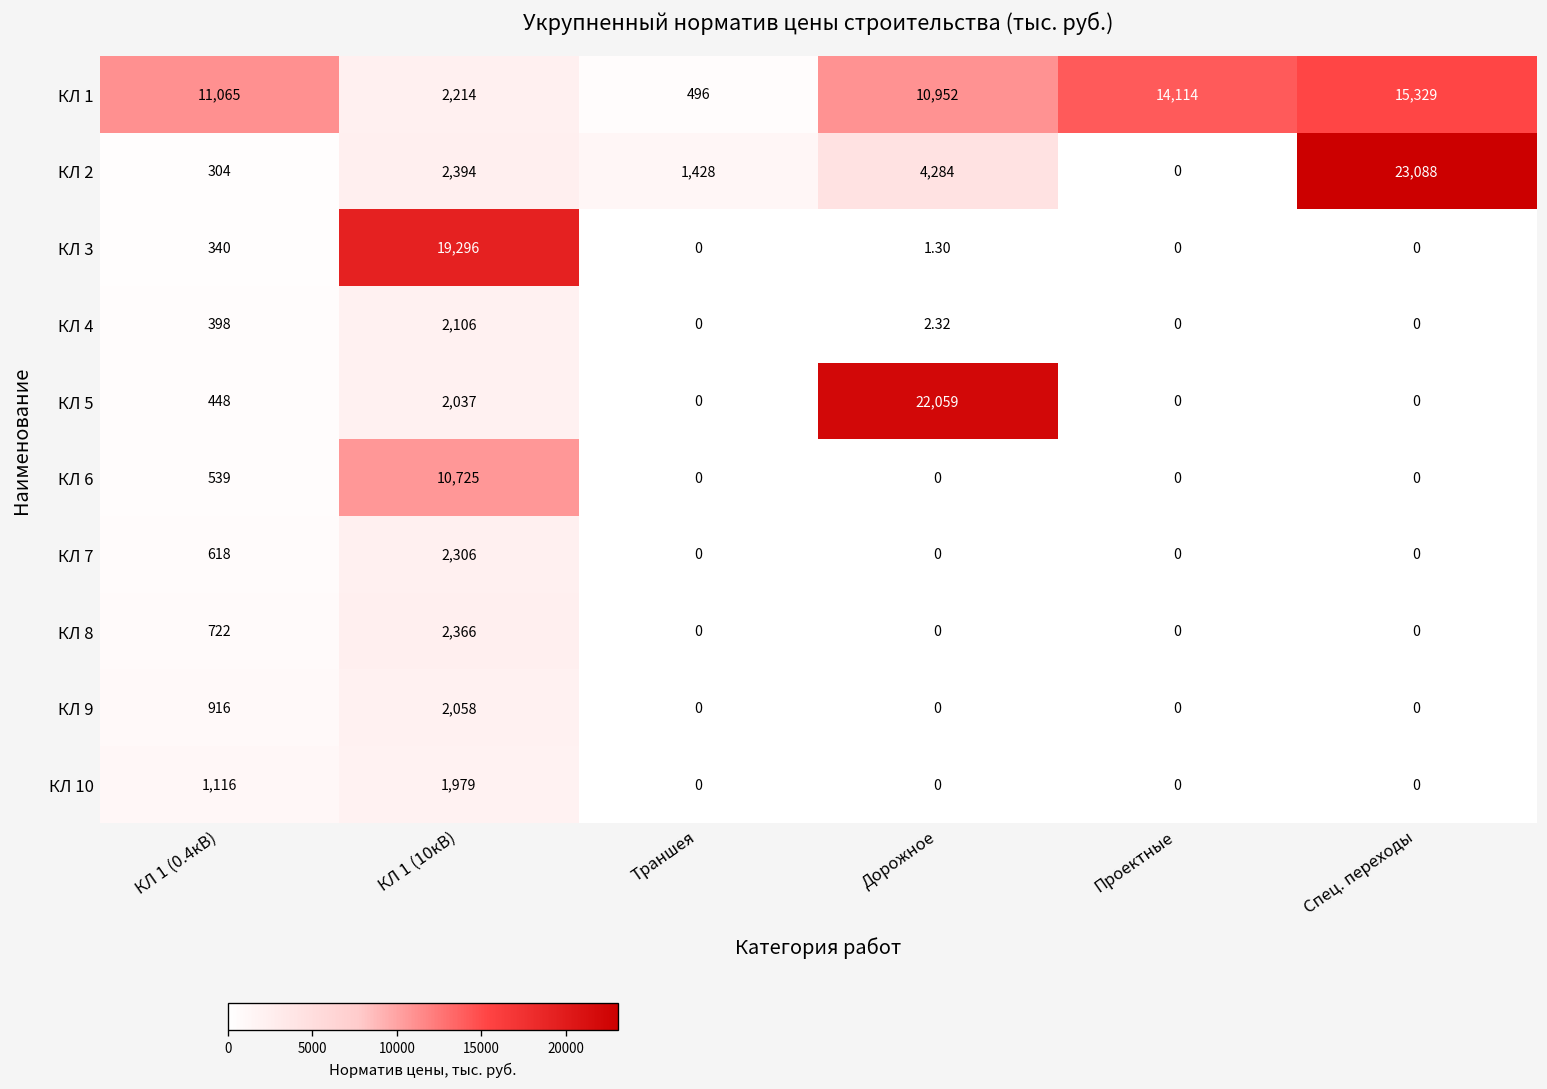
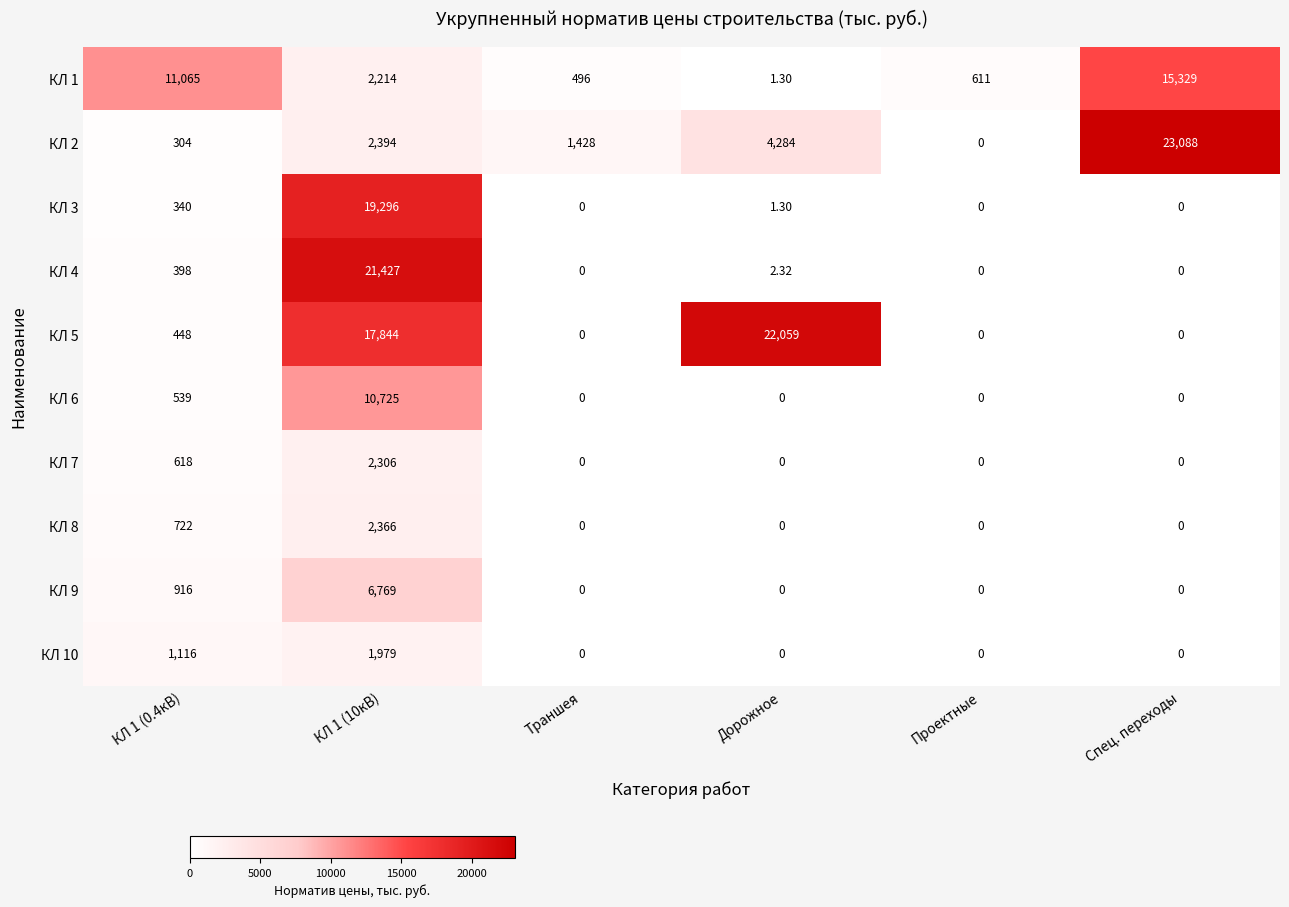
КЛ 1, Дорожное: 10,952 -> 1.30
КЛ 1, Проектные: 14,114 -> 611
КЛ 4, КЛ 1 (10кВ): 2,106 -> 21,427
КЛ 5, КЛ 1 (10кВ): 2,037 -> 17,844
КЛ 9, КЛ 1 (10кВ): 2,058 -> 6,769
